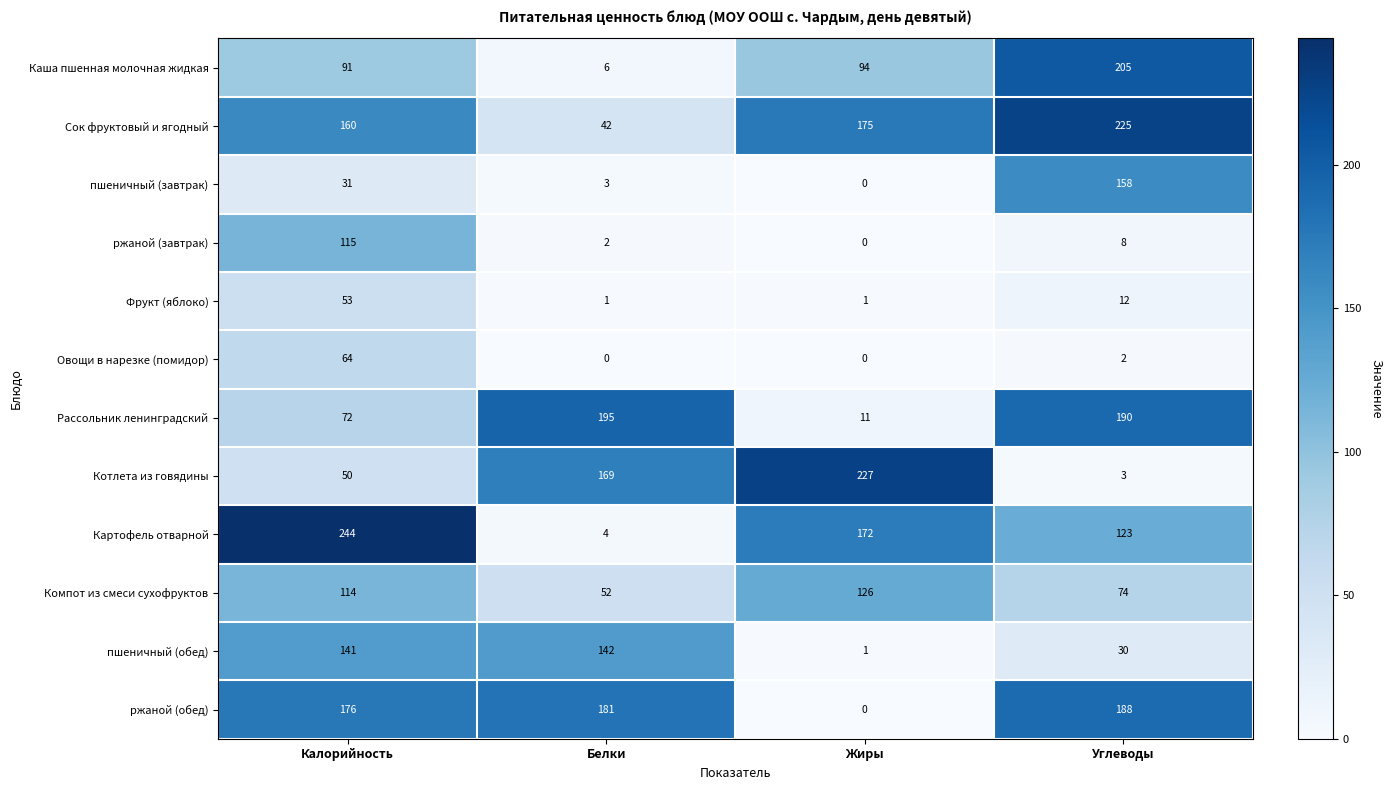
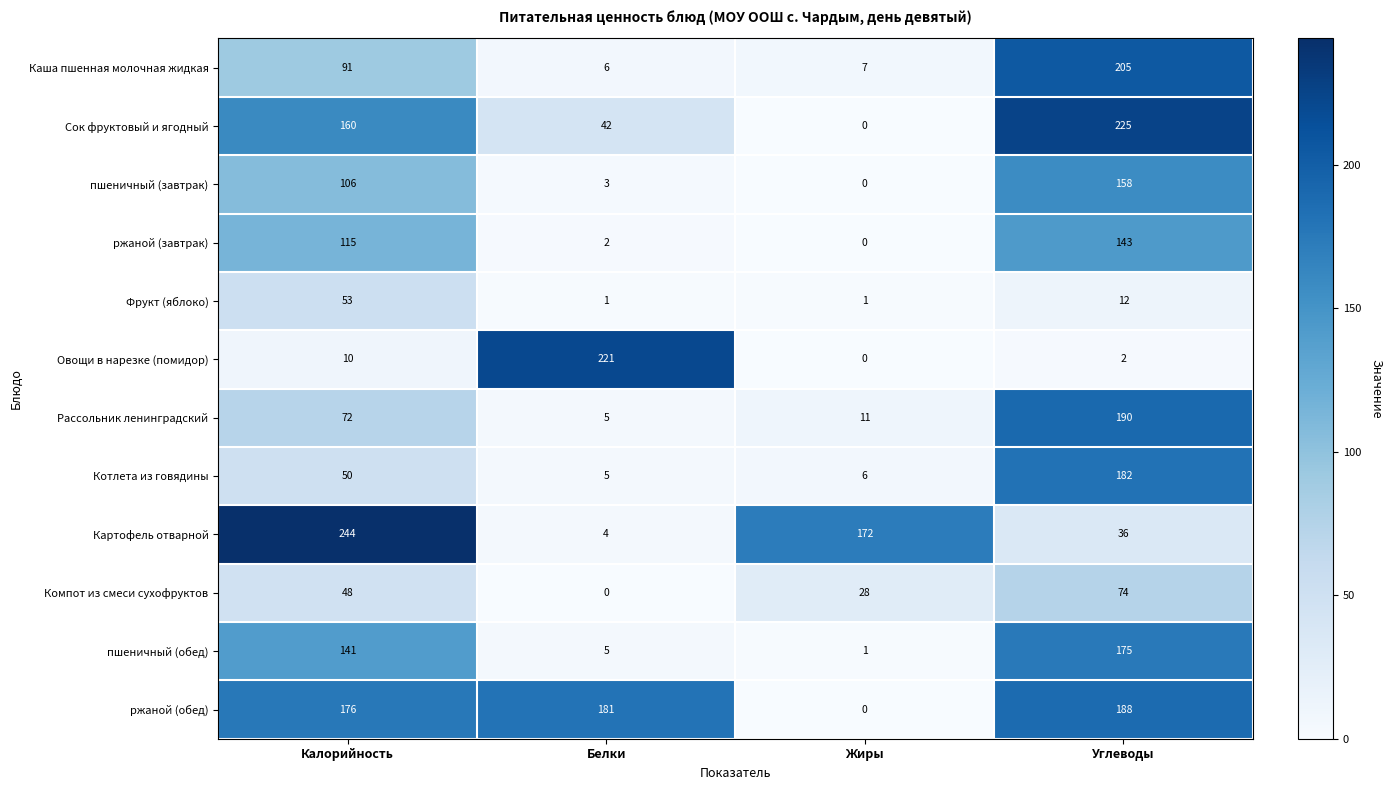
Каша пшенная молочная жидкая, Жиры: 94 -> 7
Сок фруктовый и ягодный, Жиры: 175 -> 0
пшеничный (завтрак), Калорийность: 31 -> 106
ржаной (завтрак), Углеводы: 8 -> 143
Овощи в нарезке (помидор), Калорийность: 64 -> 10
Овощи в нарезке (помидор), Белки: 0 -> 221
Рассольник ленинградский, Белки: 195 -> 5
Котлета из говядины, Белки: 169 -> 5
Котлета из говядины, Жиры: 227 -> 6
Котлета из говядины, Углеводы: 3 -> 182
Картофель отварной, Углеводы: 123 -> 36
Компот из смеси сухофруктов, Калорийность: 114 -> 48
Компот из смеси сухофруктов, Белки: 52 -> 0
Компот из смеси сухофруктов, Жиры: 126 -> 28
пшеничный (обед), Белки: 142 -> 5
пшеничный (обед), Углеводы: 30 -> 175
